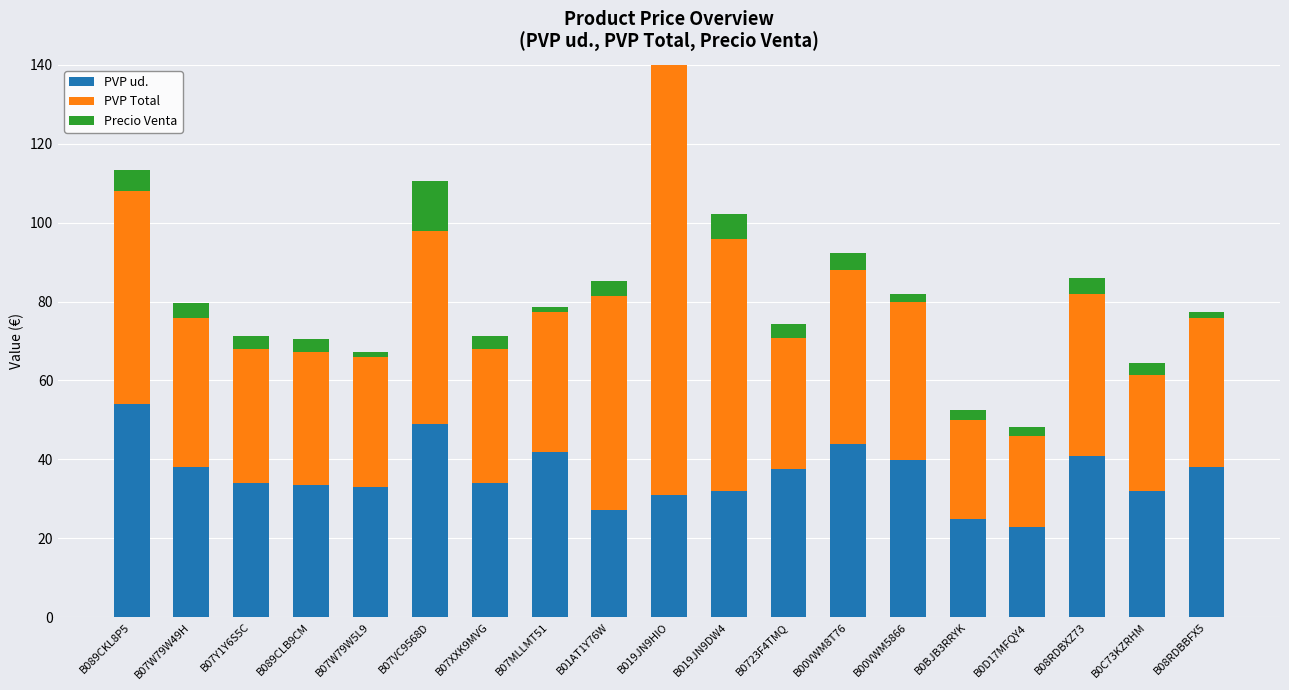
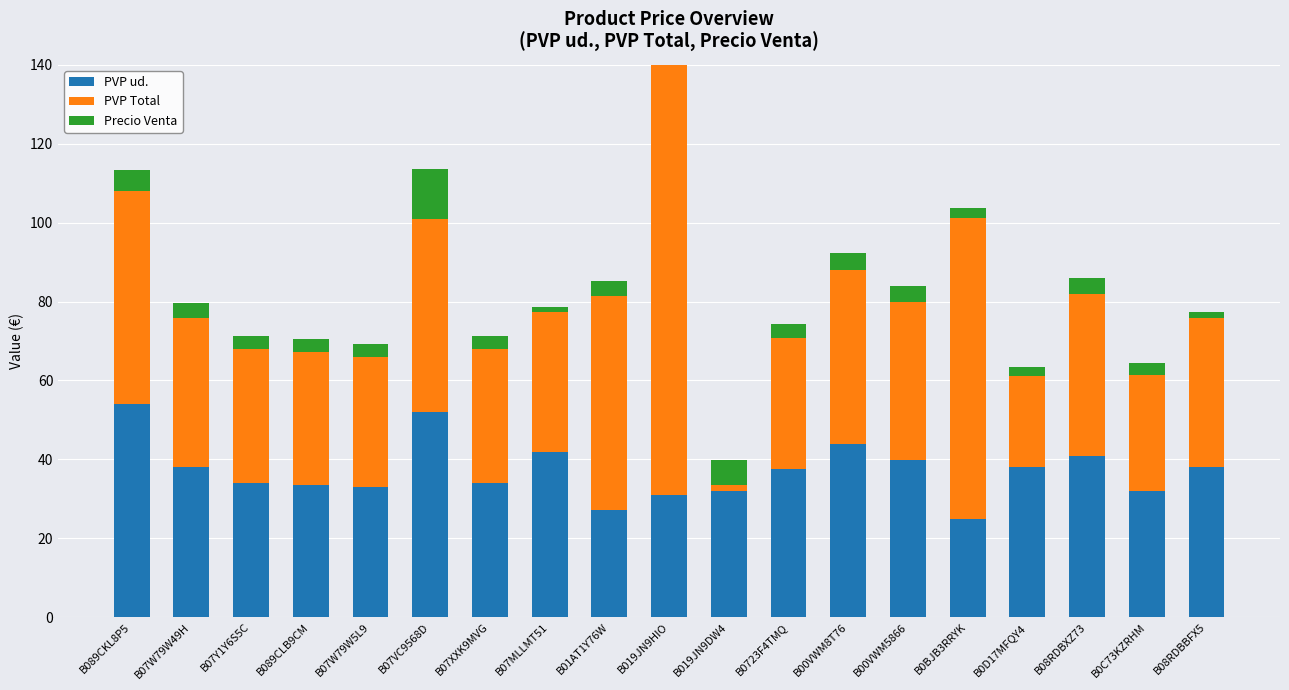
Precio Venta, B07W79W5L9: 1 -> 3
PVP ud., B07VC9568D: 49 -> 52
PVP Total, B019JN9DW4: 64 -> 2
Precio Venta, B00VWM5866: 2 -> 4
PVP Total, B0BJB3RRYK: 25 -> 76
PVP ud., B0D17MFQY4: 23 -> 38
